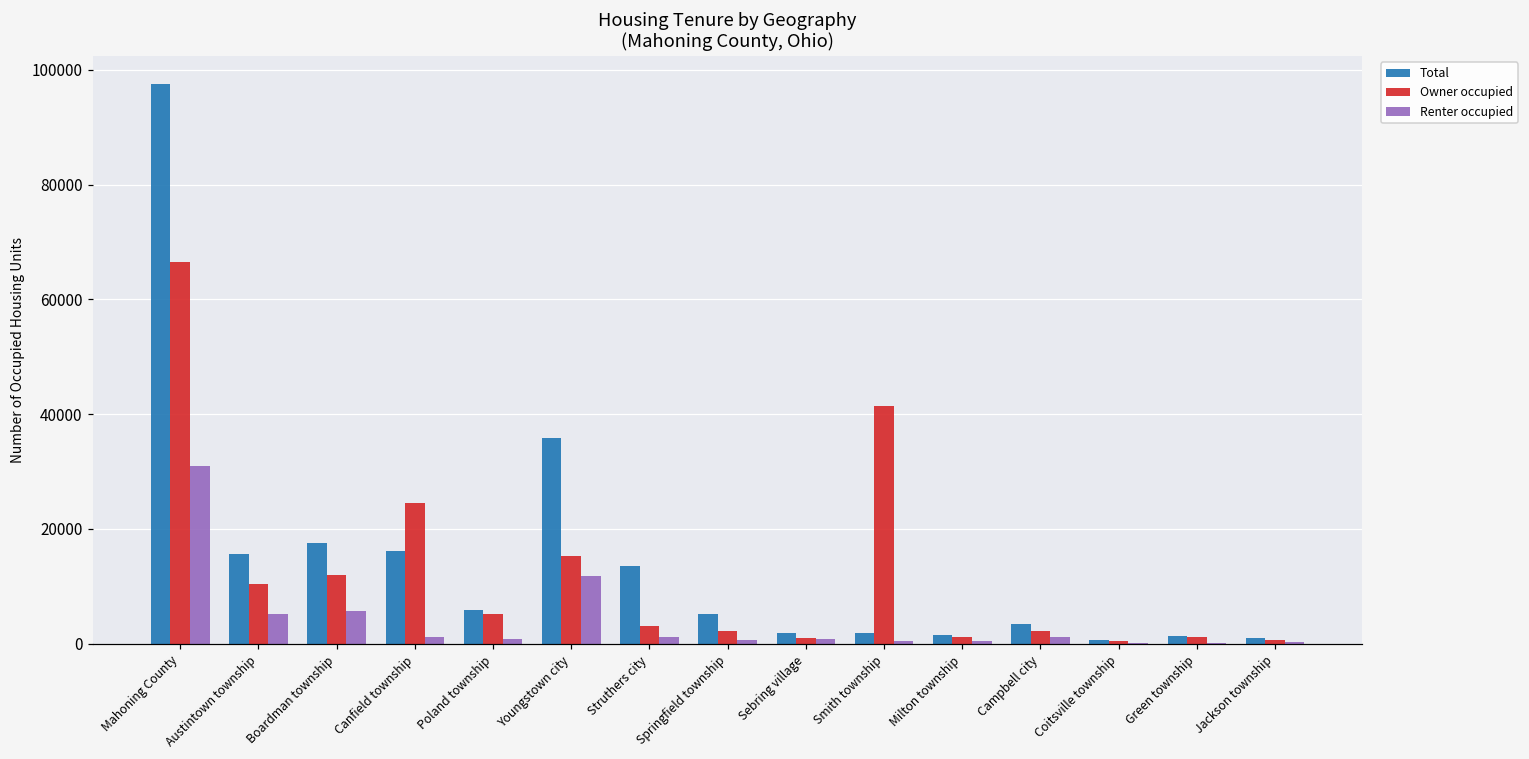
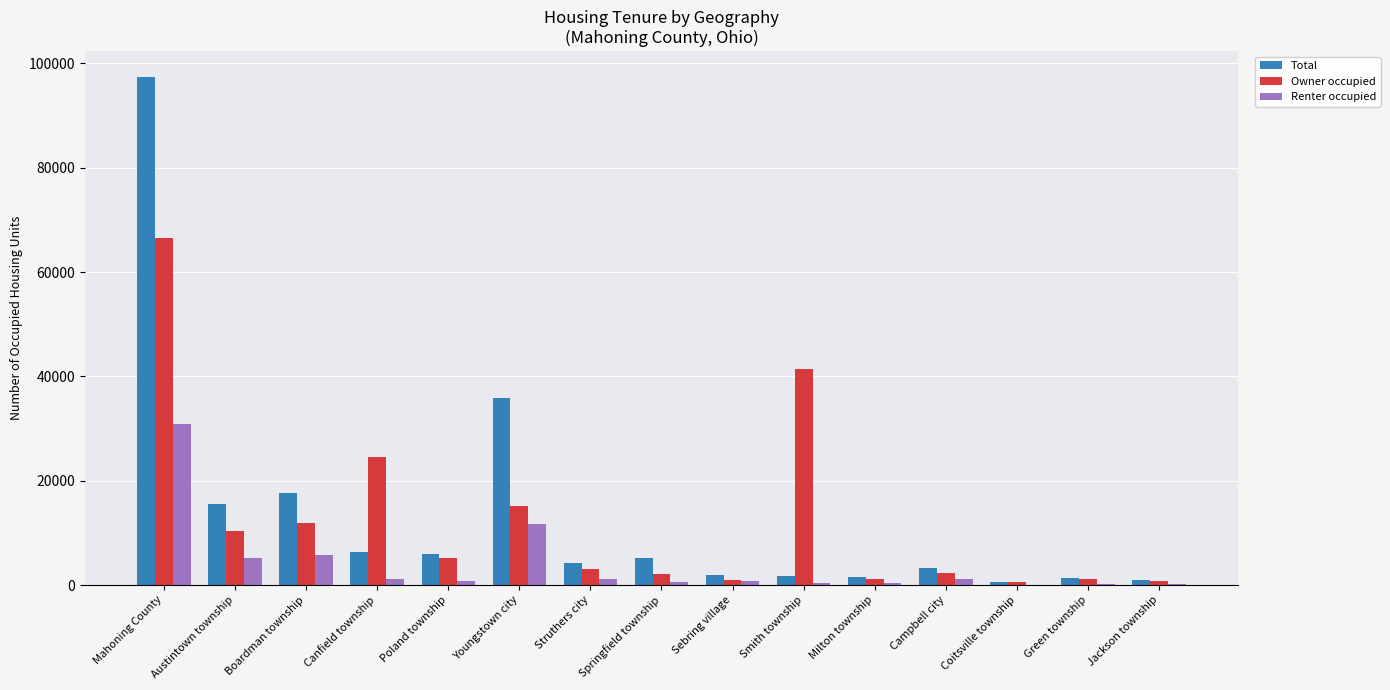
Total, Canfield township: 16000 -> 6000
Total, Struthers city: 14000 -> 4000
